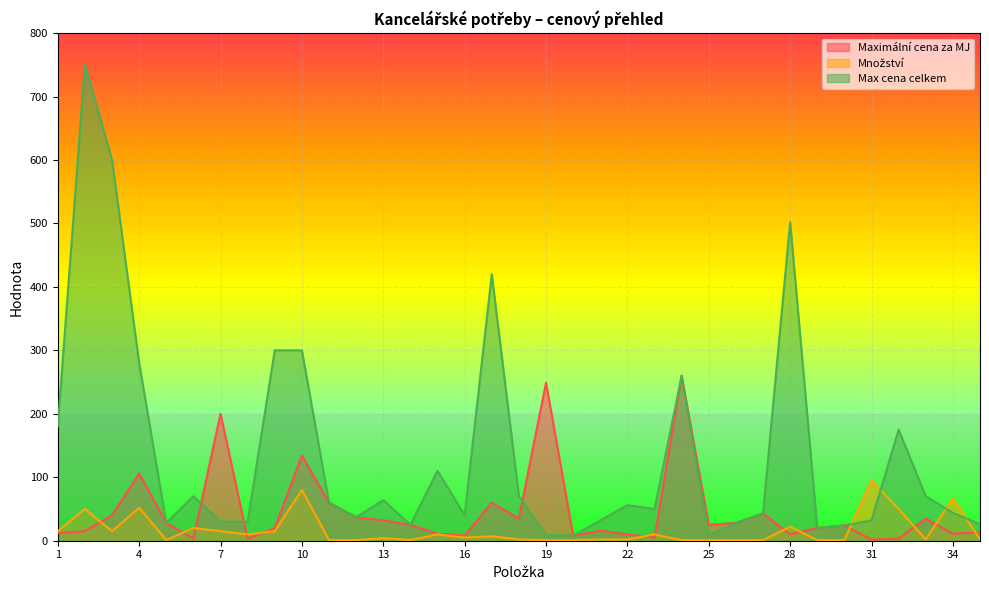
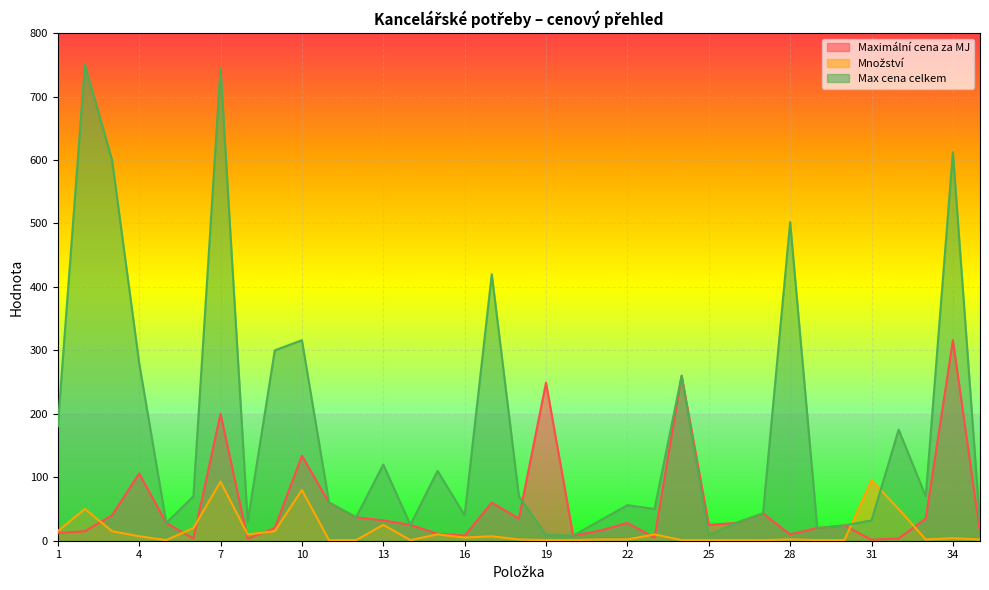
Množství, 4: 50 -> 10
Množství, 7: 20 -> 90
Max cena celkem, 7: 30 -> 750
Max cena celkem, 10: 300 -> 320
Množství, 13: 0 -> 30
Max cena celkem, 13: 60 -> 120
Maximální cena za MJ, 22: 10 -> 30
Množství, 28: 20 -> 0
Maximální cena za MJ, 34: 10 -> 320
Množství, 34: 70 -> 0
Max cena celkem, 34: 40 -> 610
